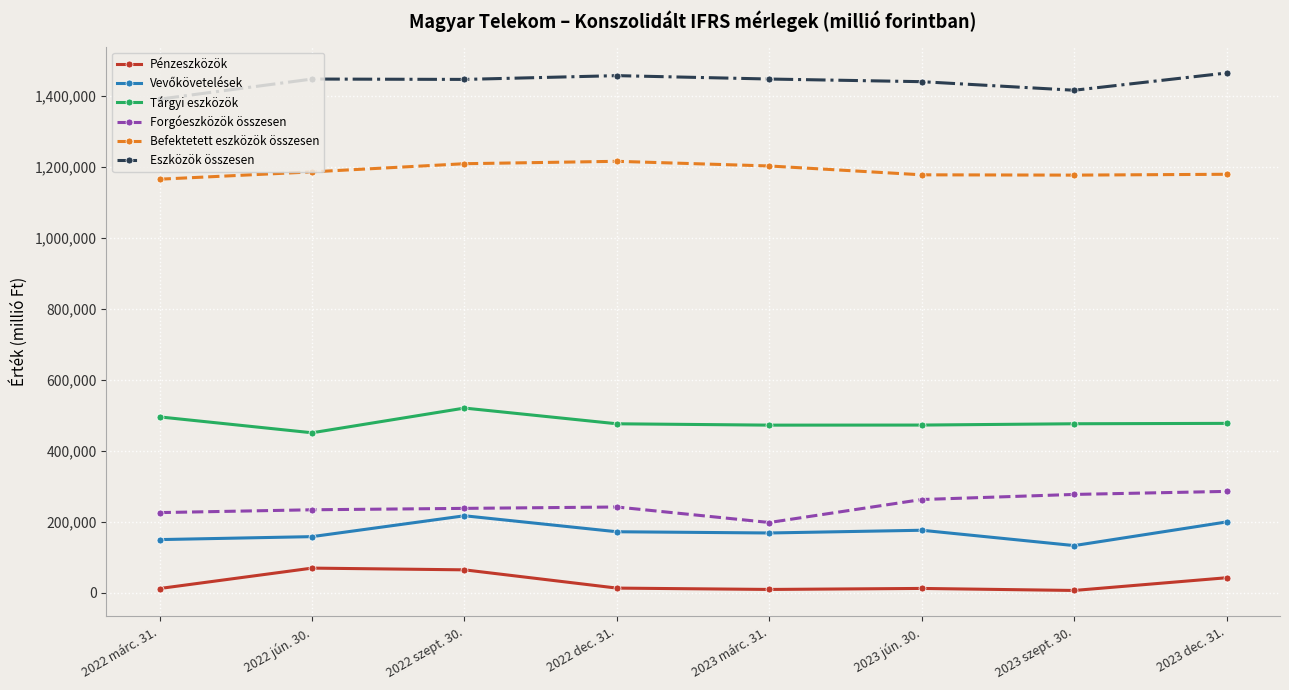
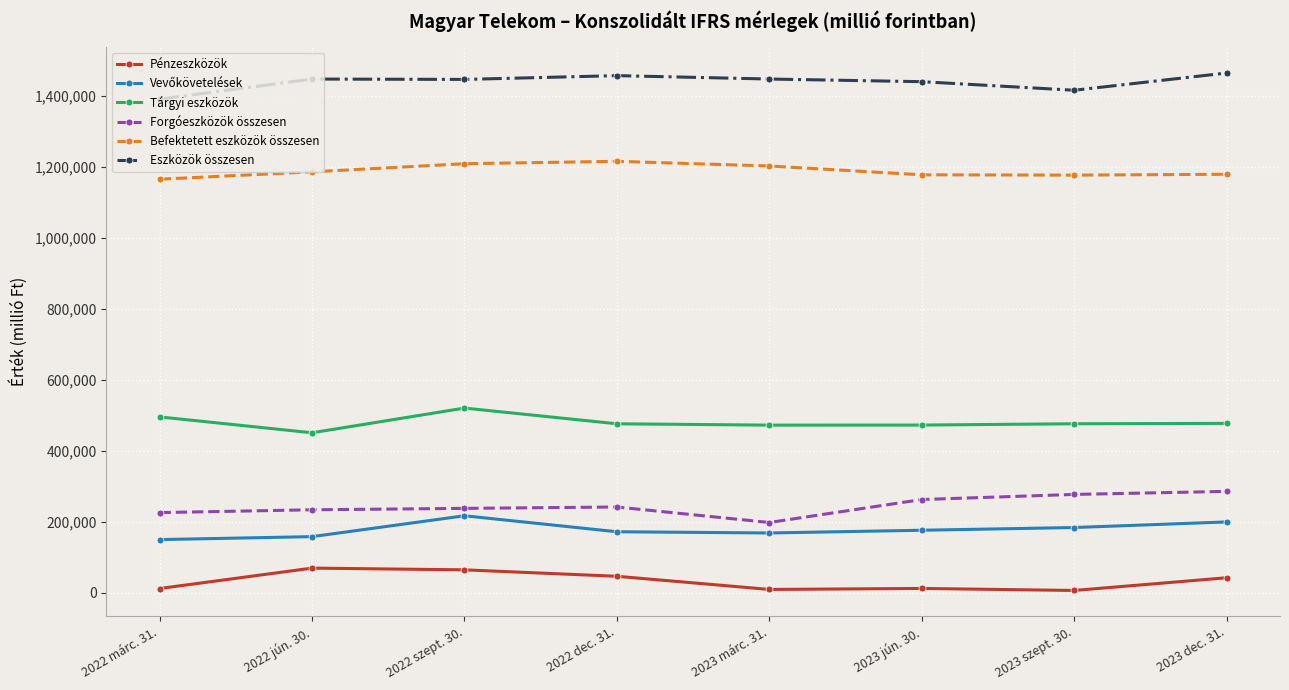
Pénzeszközök, 2022 dec. 31.: 10,000 -> 50,000
Vevőkövetelések, 2023 szept. 30.: 130,000 -> 180,000
